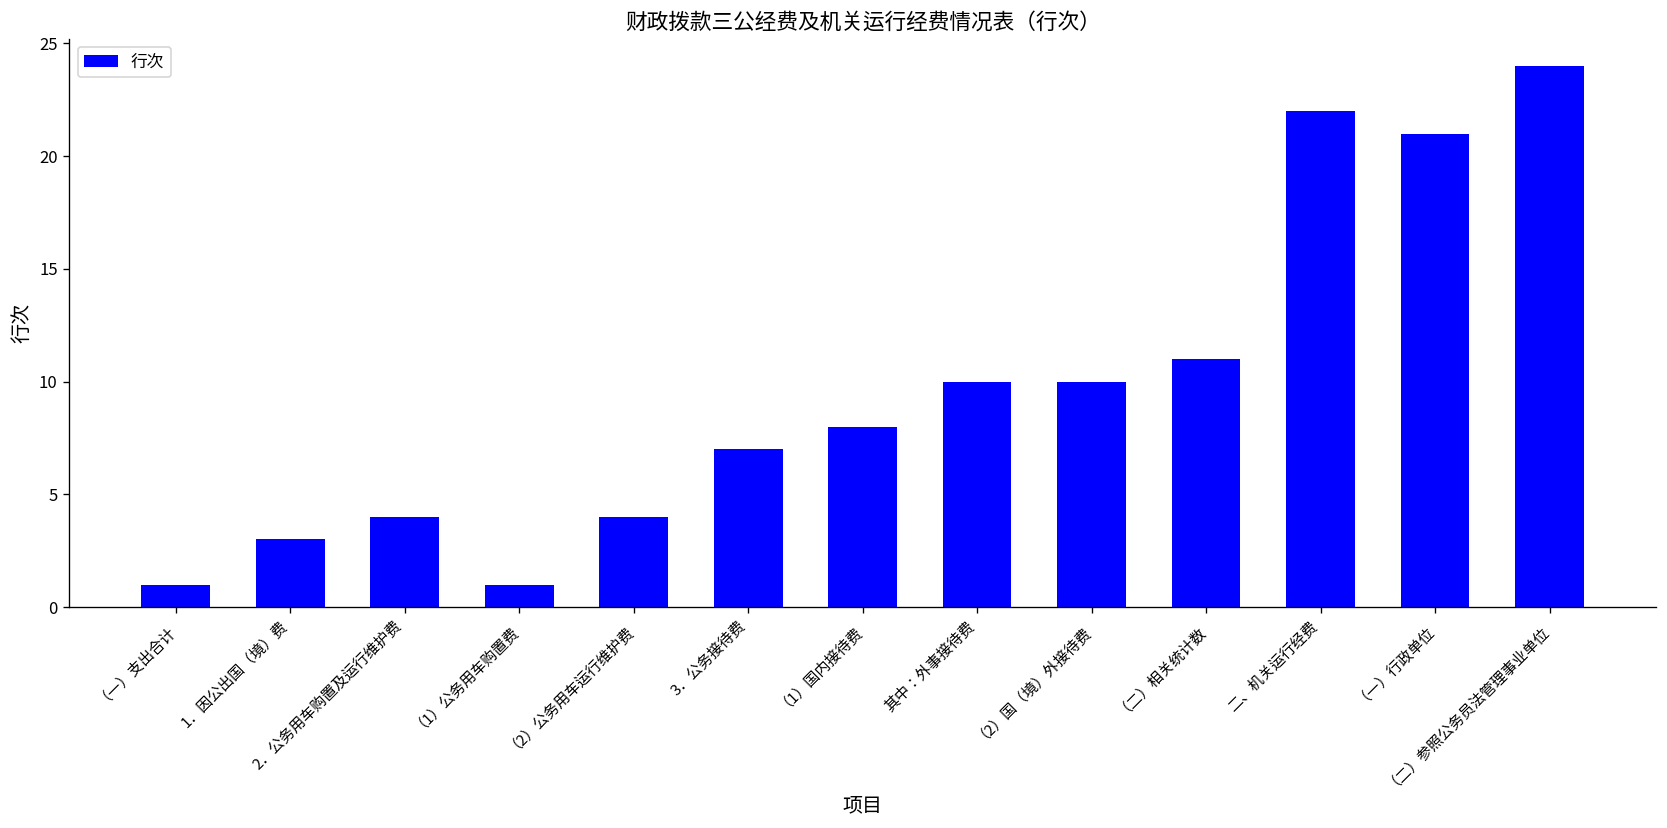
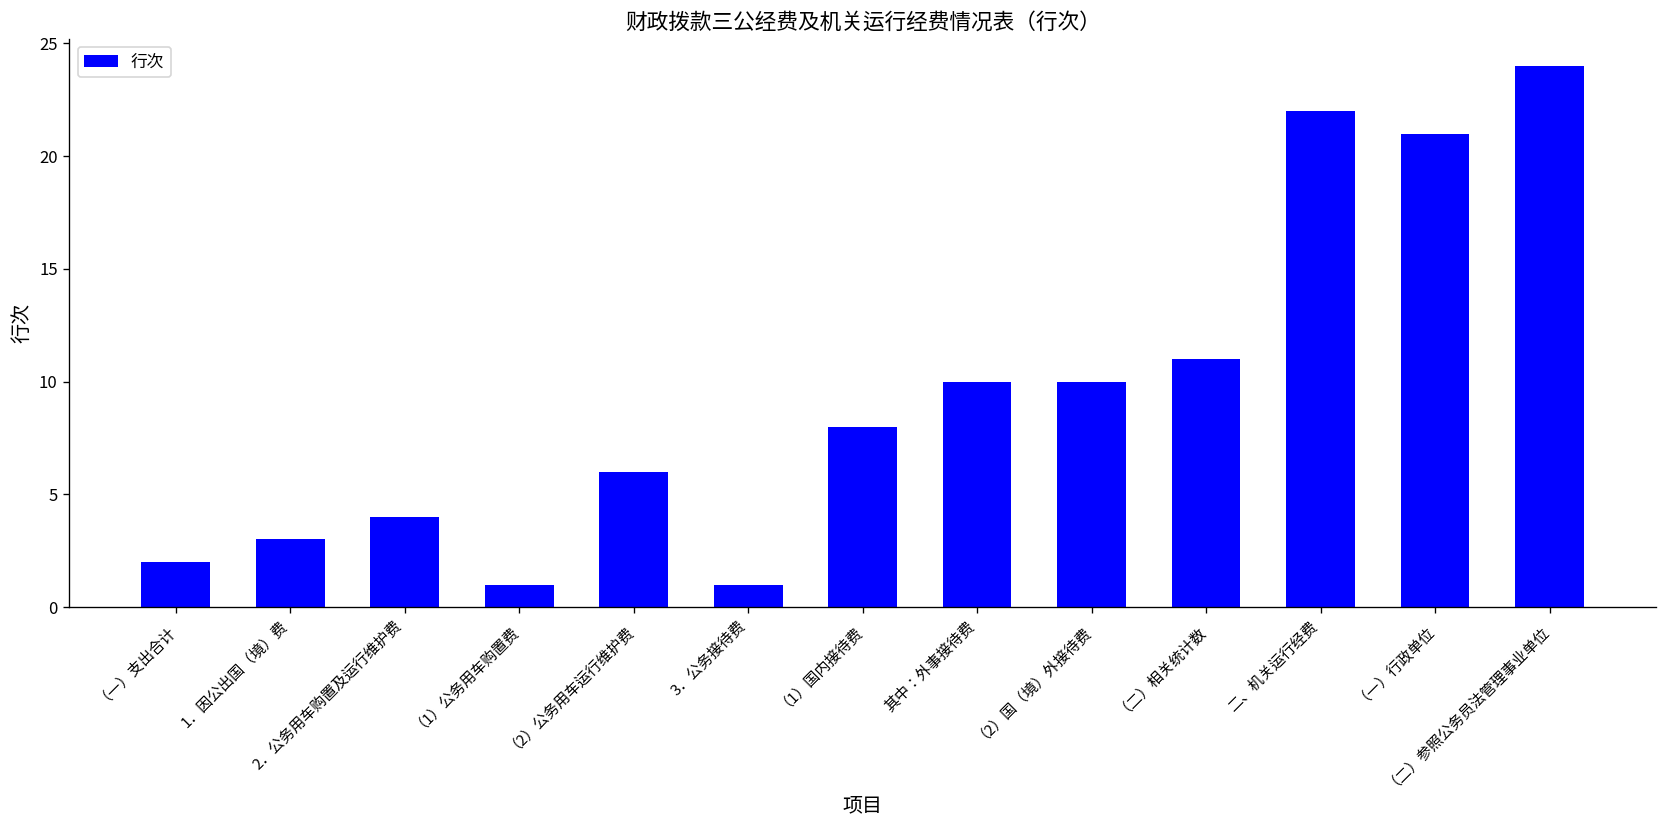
（一）支出合计: 1 -> 2
（2）公务用车运行维护费: 4 -> 6
3．公务接待费: 7 -> 1
